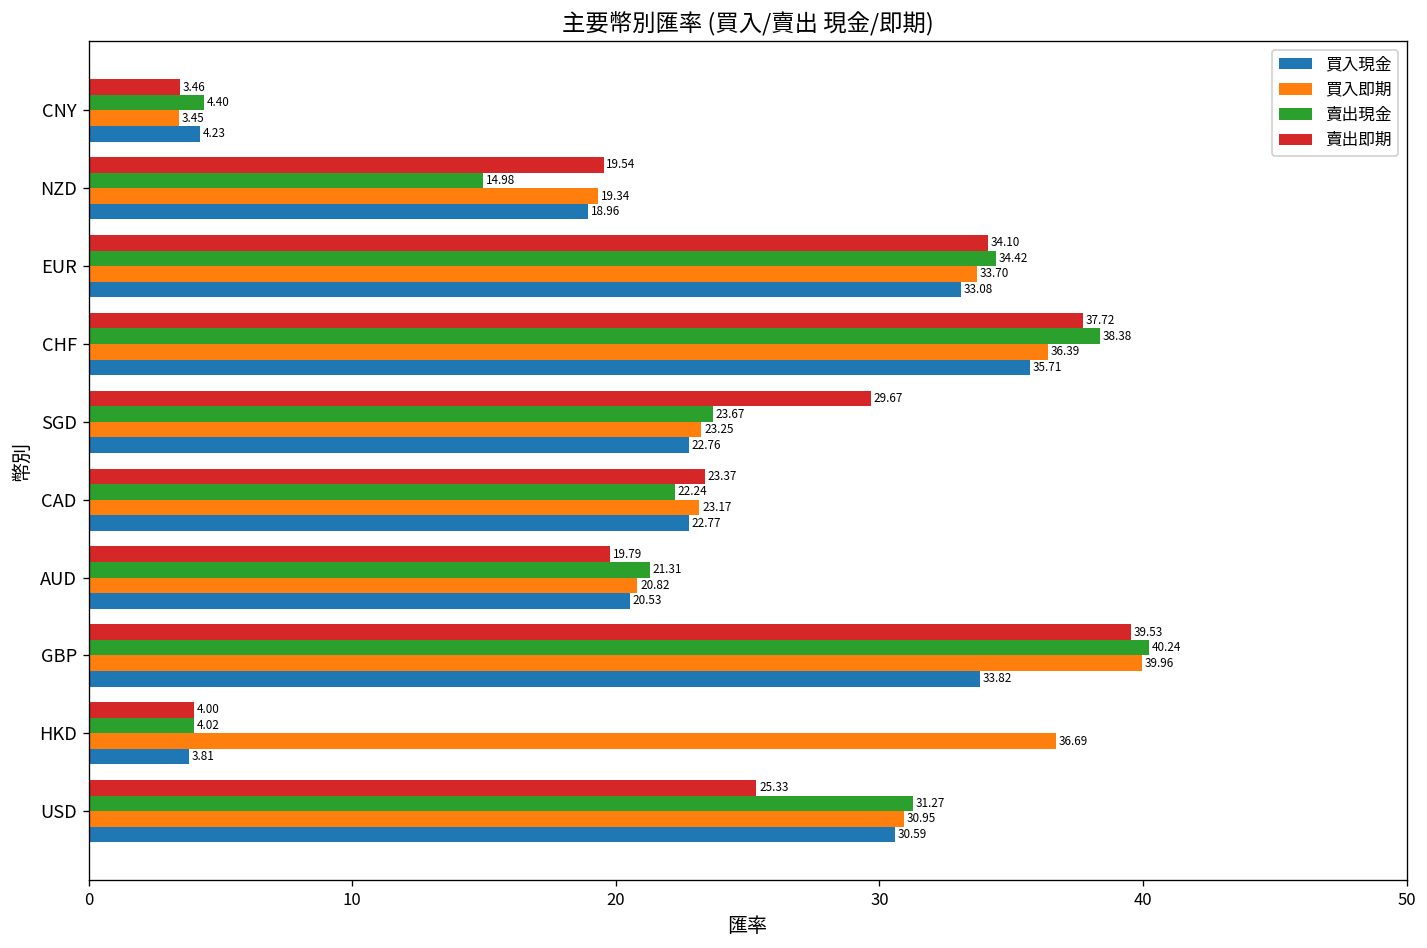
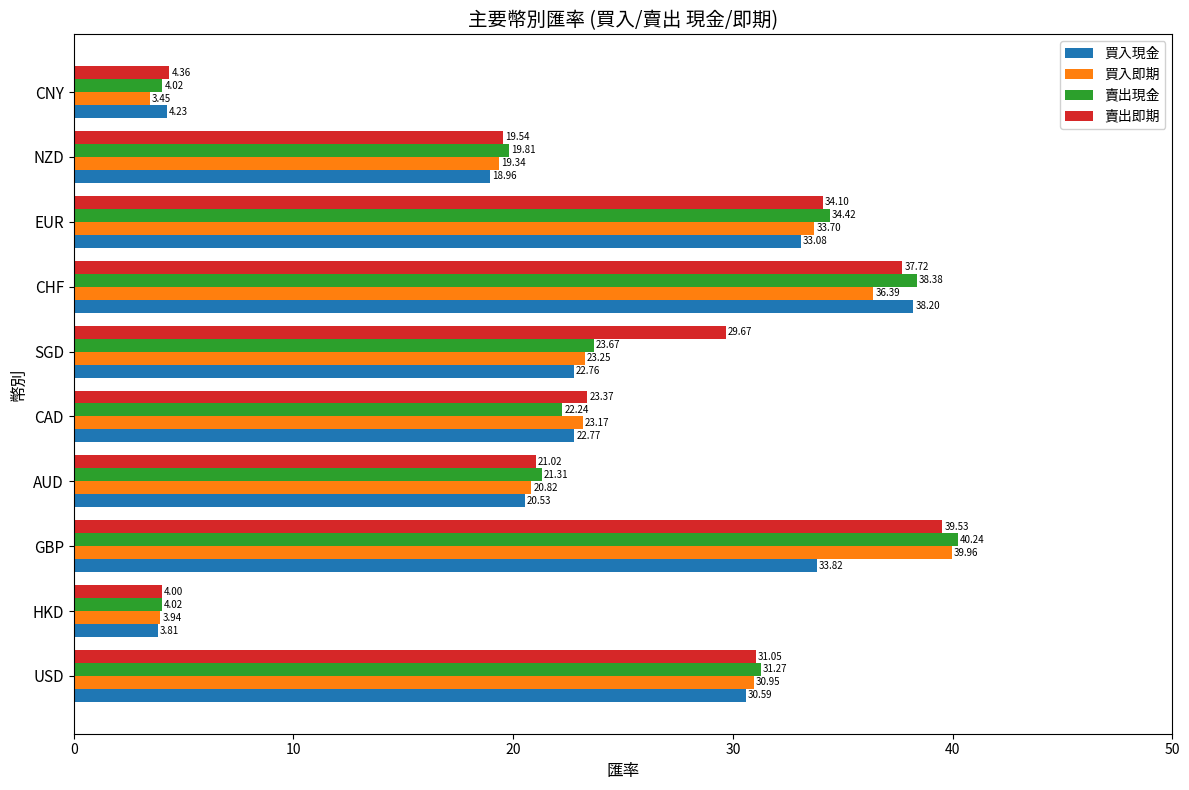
賣出即期, CNY: 3.46 -> 4.36
賣出現金, CNY: 4.40 -> 4.02
賣出現金, NZD: 14.98 -> 19.81
買入現金, CHF: 35.71 -> 38.20
賣出即期, AUD: 19.79 -> 21.02
買入即期, HKD: 36.69 -> 3.94
賣出即期, USD: 25.33 -> 31.05
